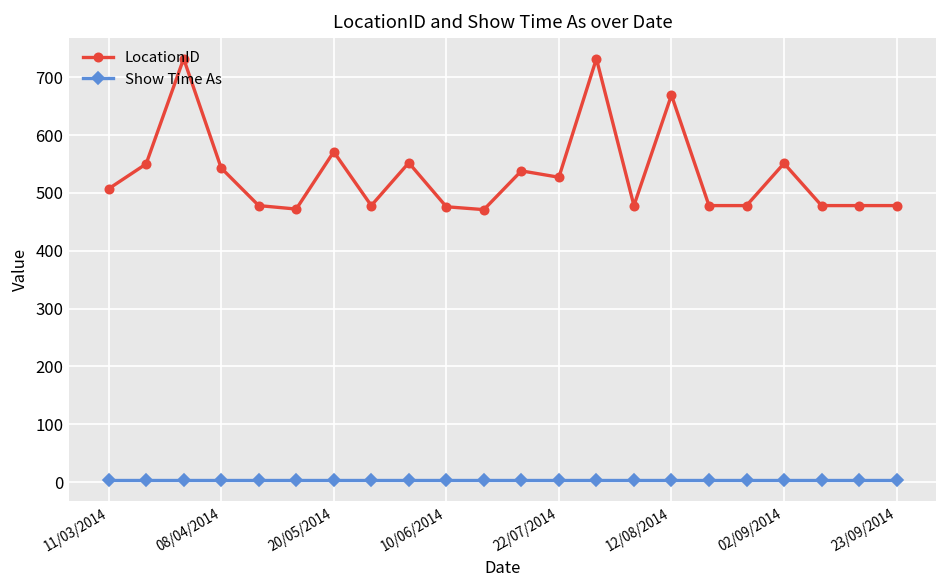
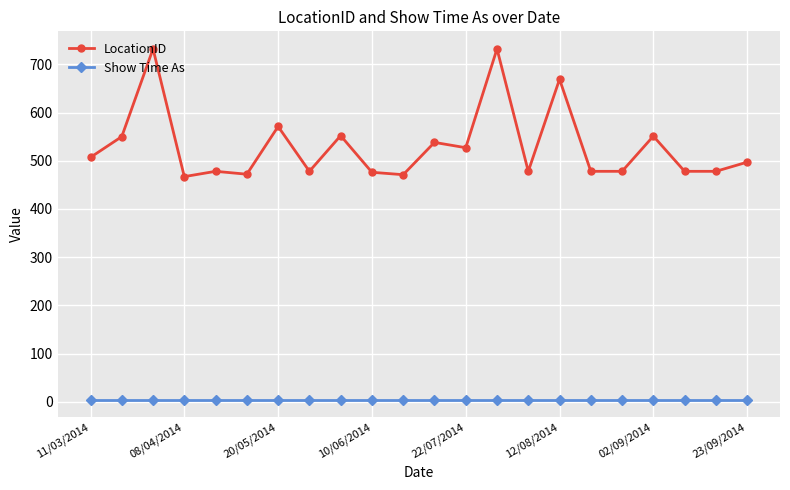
LocationID, 08/04/2014: 540 -> 470
LocationID, 23/09/2014: 480 -> 500
